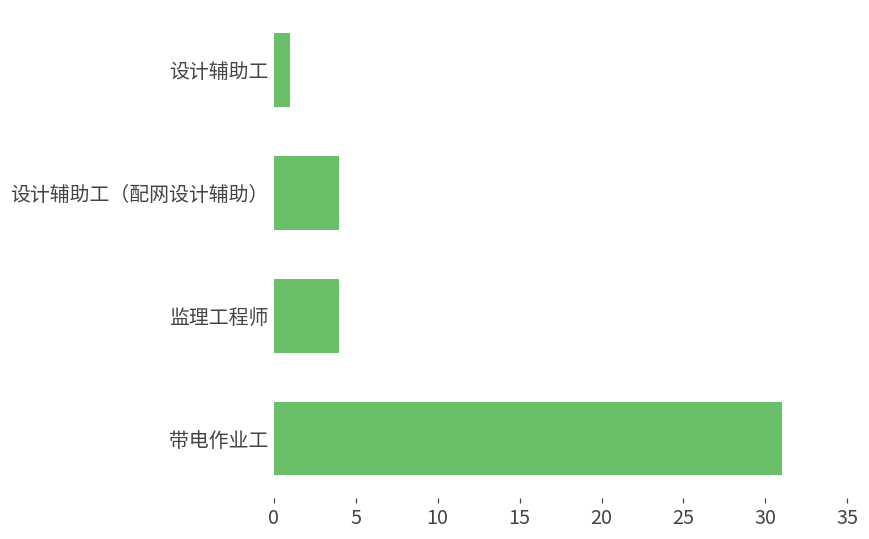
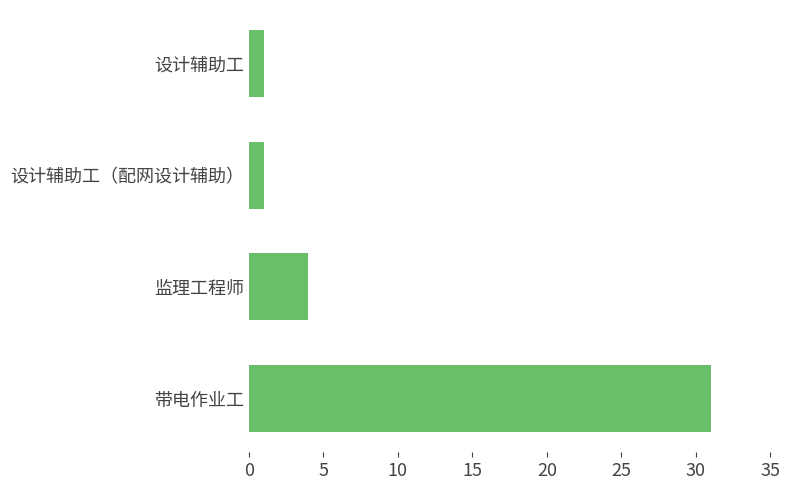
设计辅助工（配网设计辅助）: 4 -> 1
